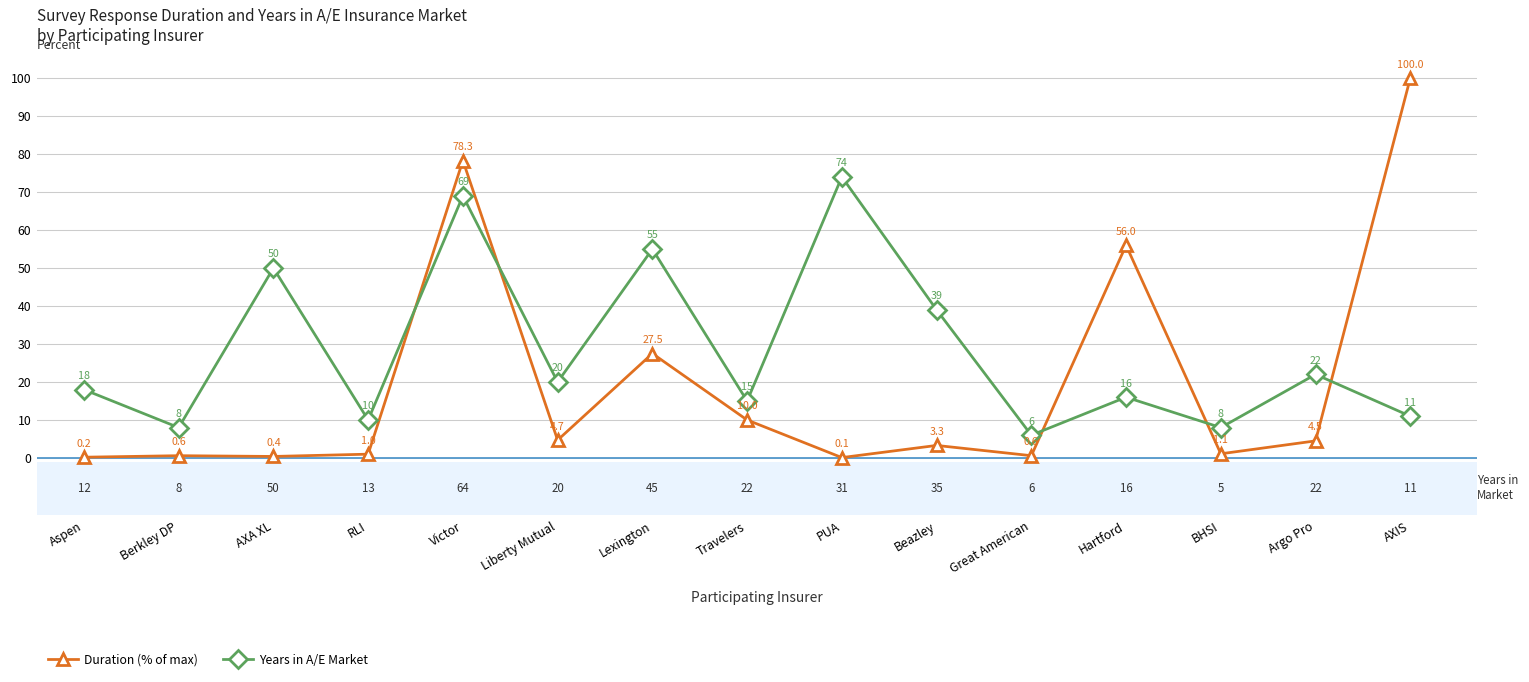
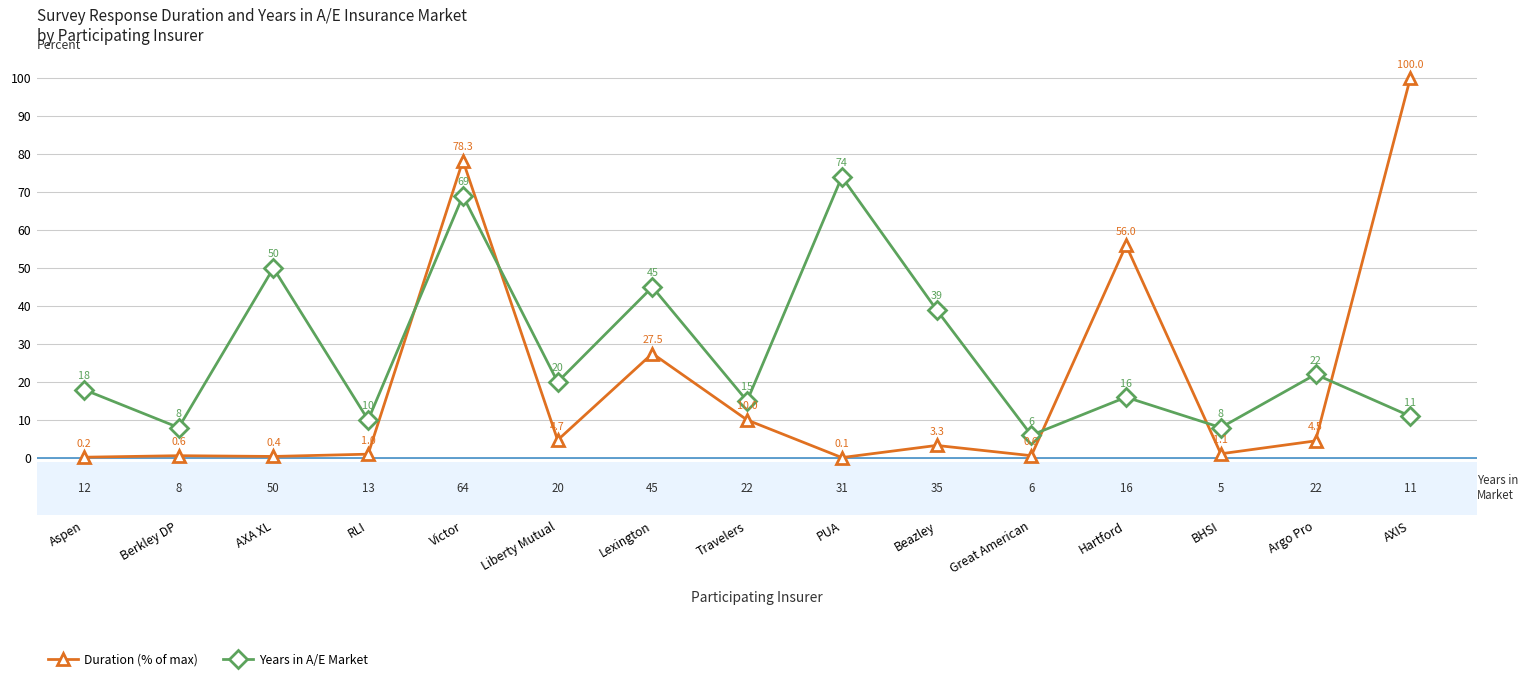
Years in A/E Market, Lexington: 55 -> 45
